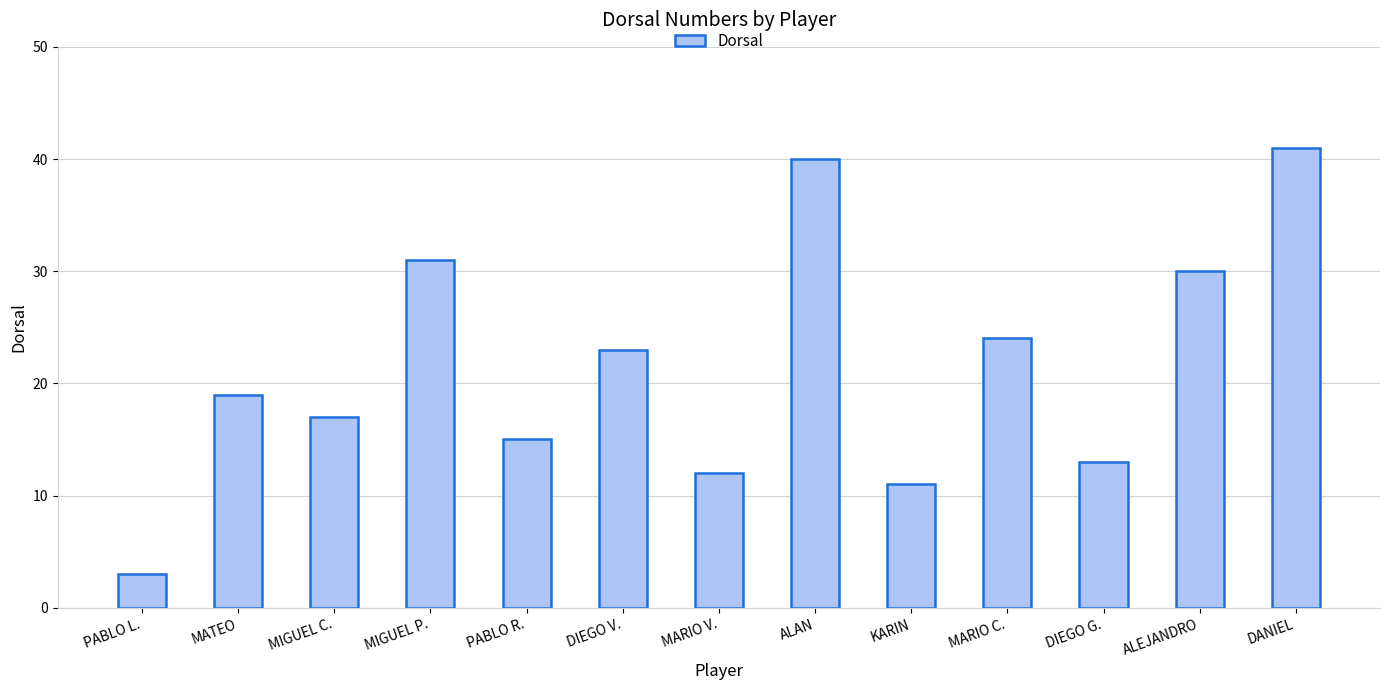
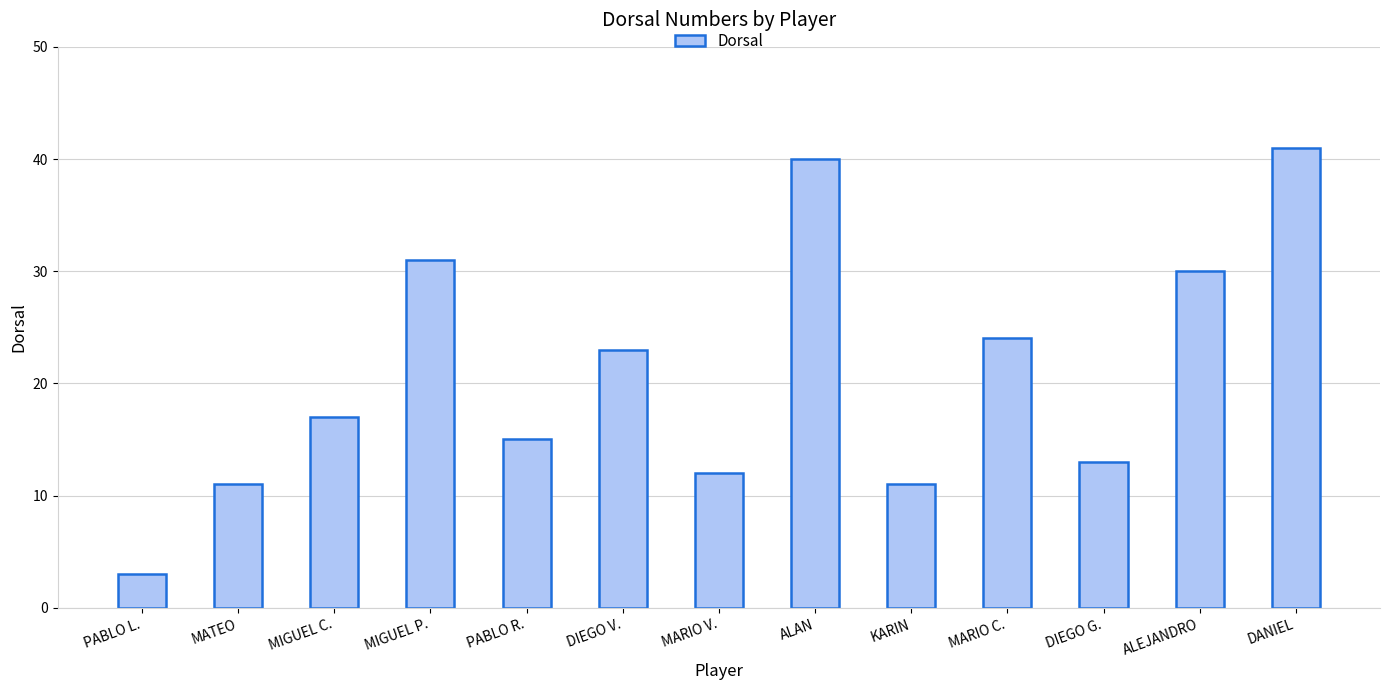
MATEO: 19 -> 11
